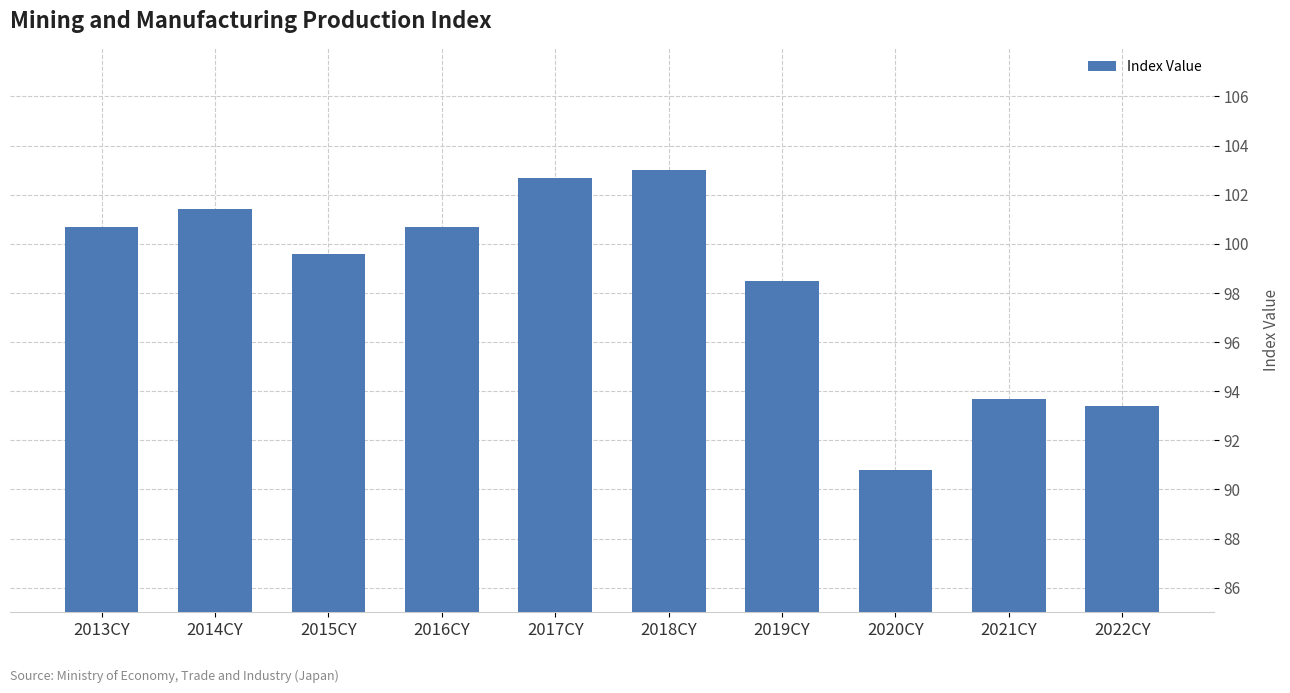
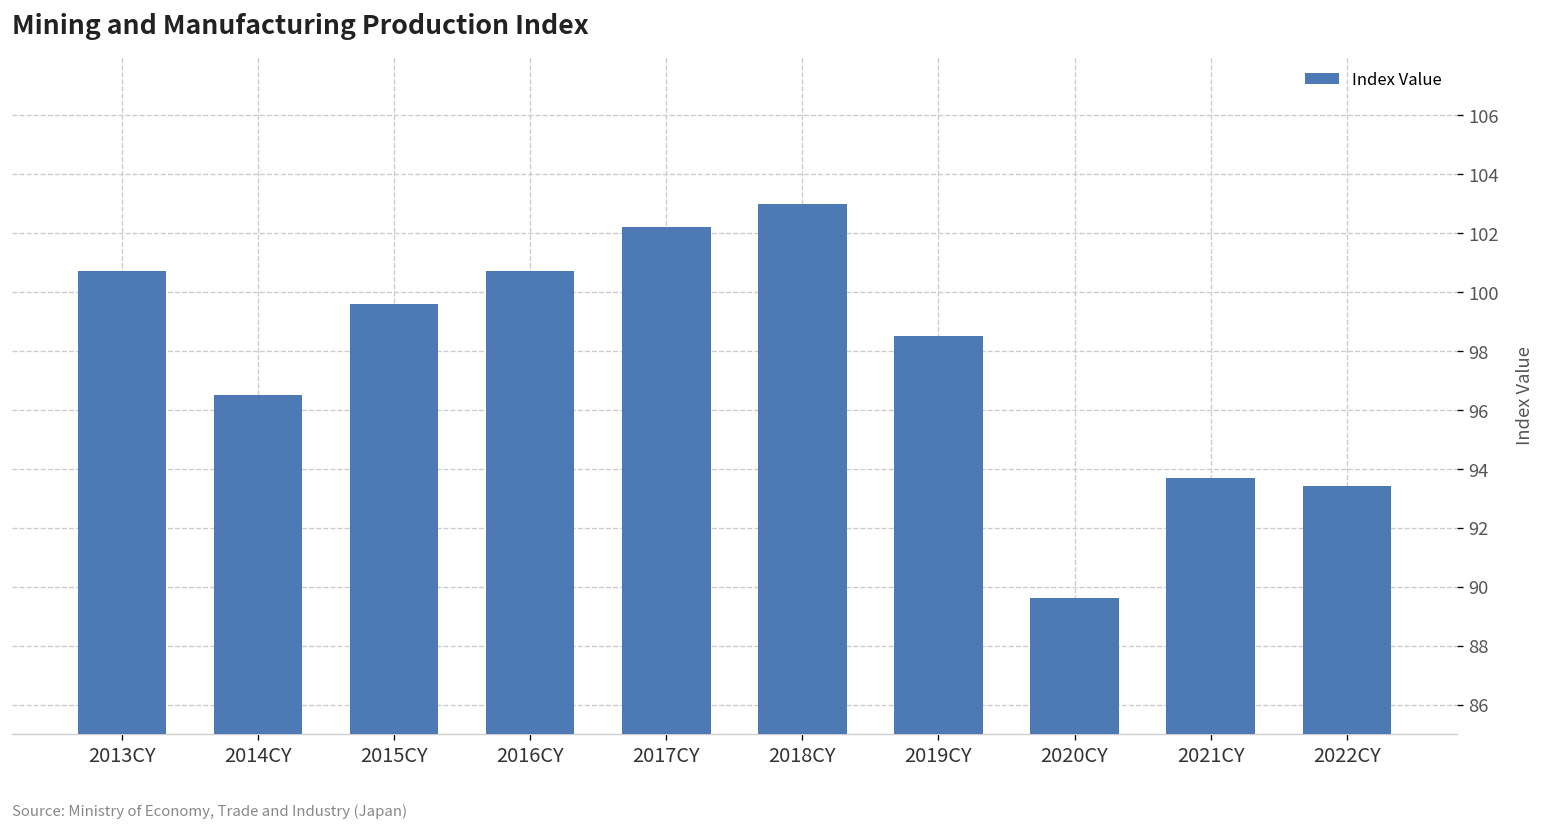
2014CY: 101.4 -> 96.5
2017CY: 102.7 -> 102.2
2020CY: 90.8 -> 89.6
